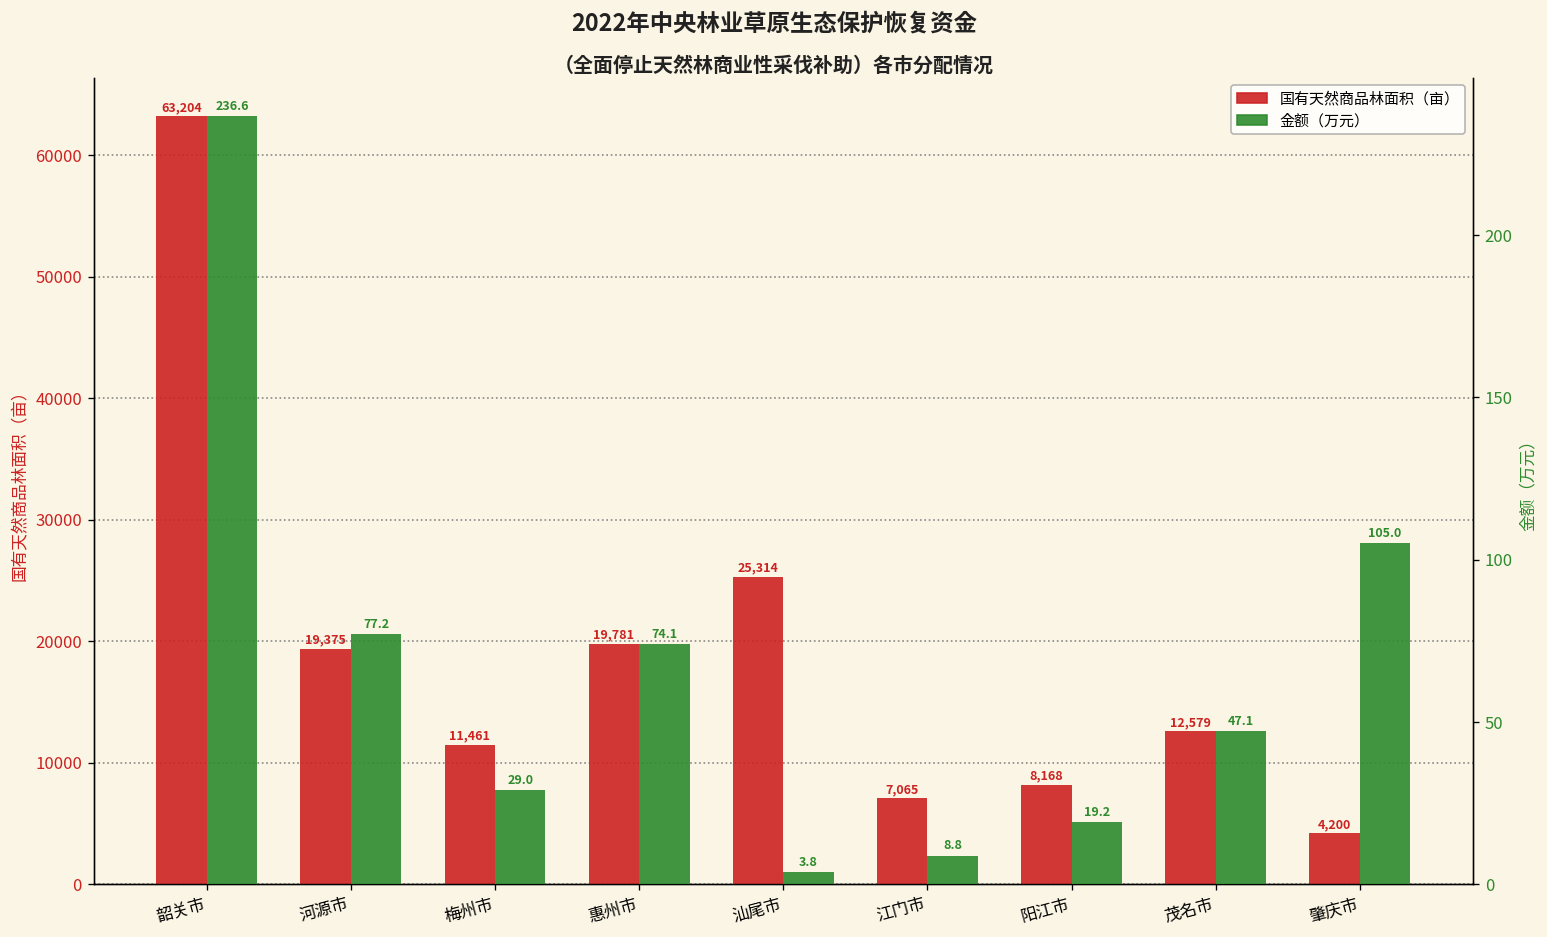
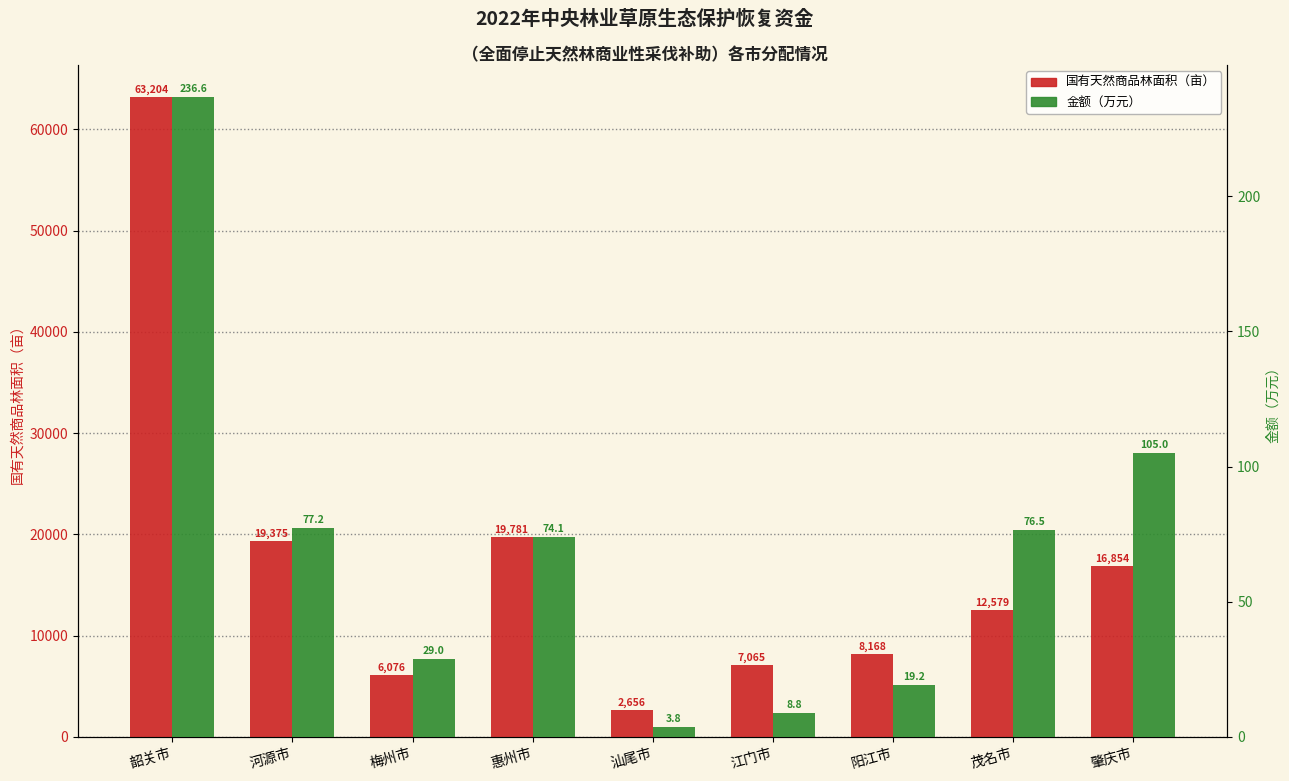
国有天然商品林面积（亩）, 梅州市: 11,461 -> 6,076
国有天然商品林面积（亩）, 汕尾市: 25,314 -> 2,656
国有天然商品林面积（亩）, 肇庆市: 4,200 -> 16,854
金额（万元）, 茂名市: 47.1 -> 76.5
